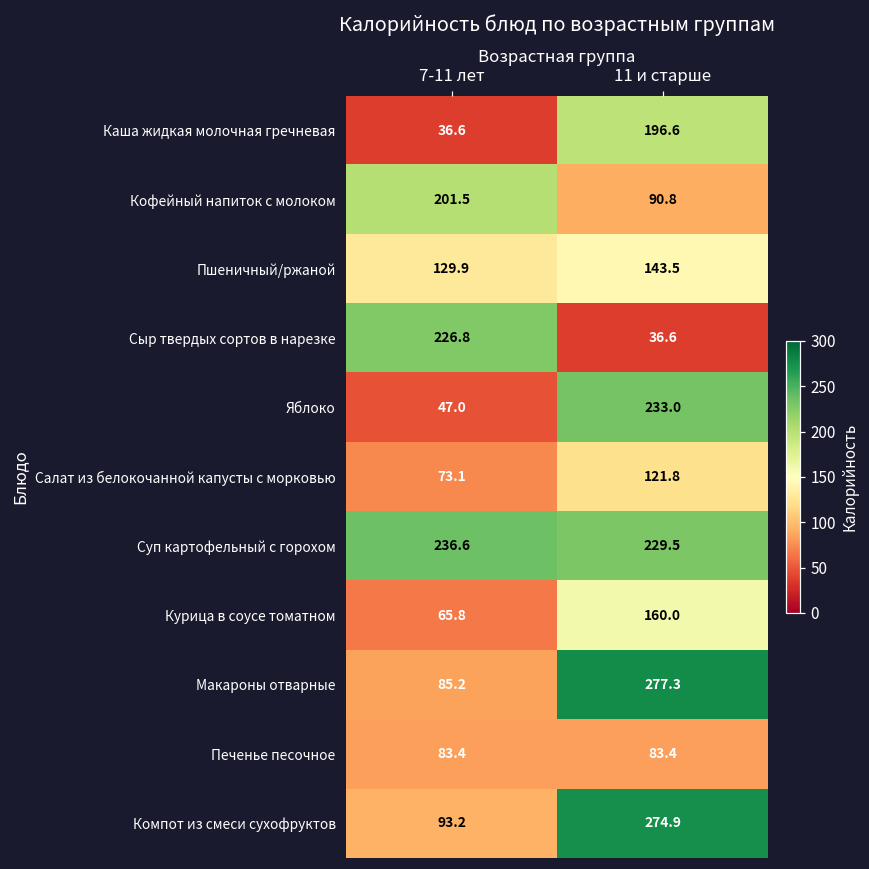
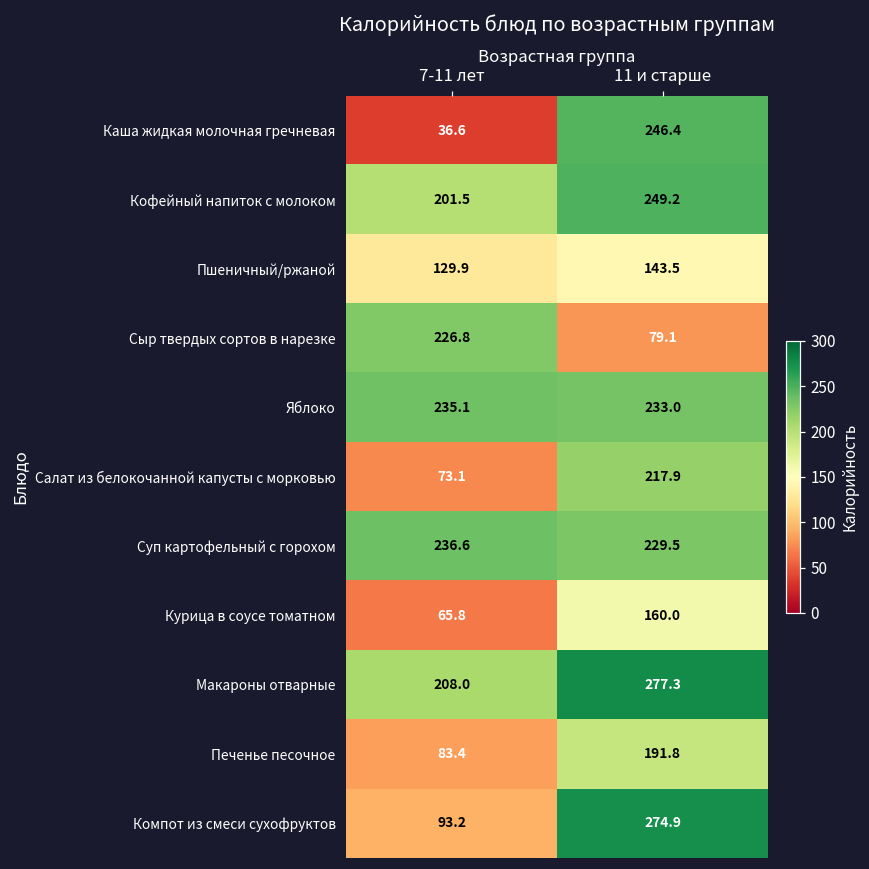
Каша жидкая молочная гречневая, 11 и старше: 196.6 -> 246.4
Кофейный напиток с молоком, 11 и старше: 90.8 -> 249.2
Сыр твердых сортов в нарезке, 11 и старше: 36.6 -> 79.1
Яблоко, 7-11 лет: 47.0 -> 235.1
Салат из белокочанной капусты с морковью, 11 и старше: 121.8 -> 217.9
Макароны отварные, 7-11 лет: 85.2 -> 208.0
Печенье песочное, 11 и старше: 83.4 -> 191.8
